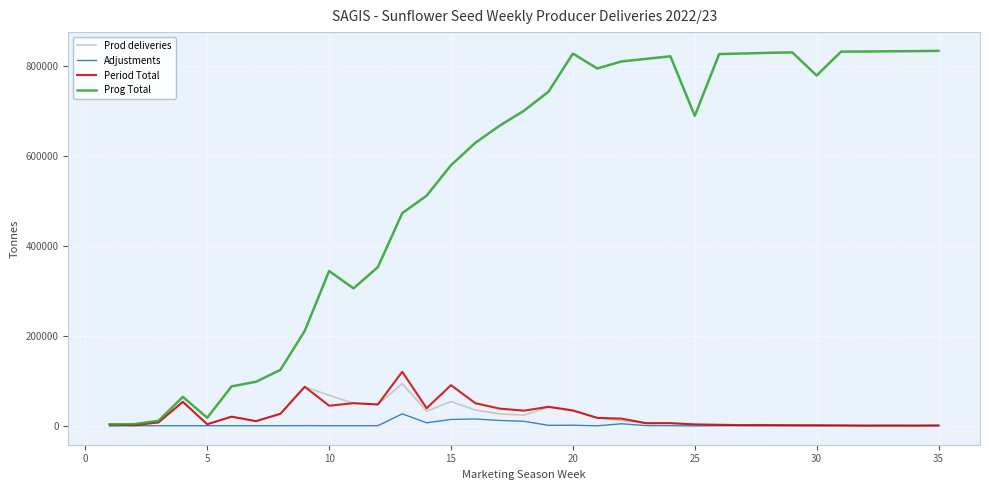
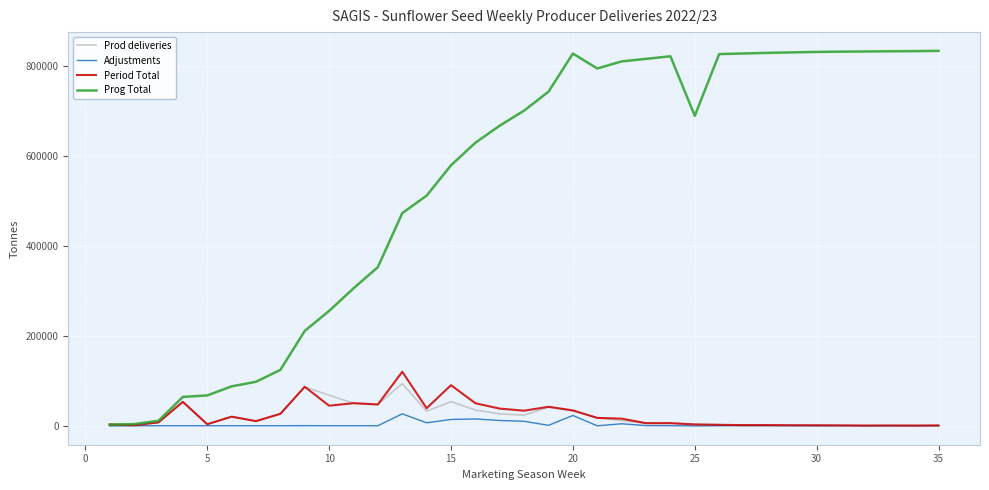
Prog Total, 5: 20000 -> 70000
Prog Total, 10: 340000 -> 260000
Adjustments, 20: 0 -> 20000
Prog Total, 30: 780000 -> 830000
